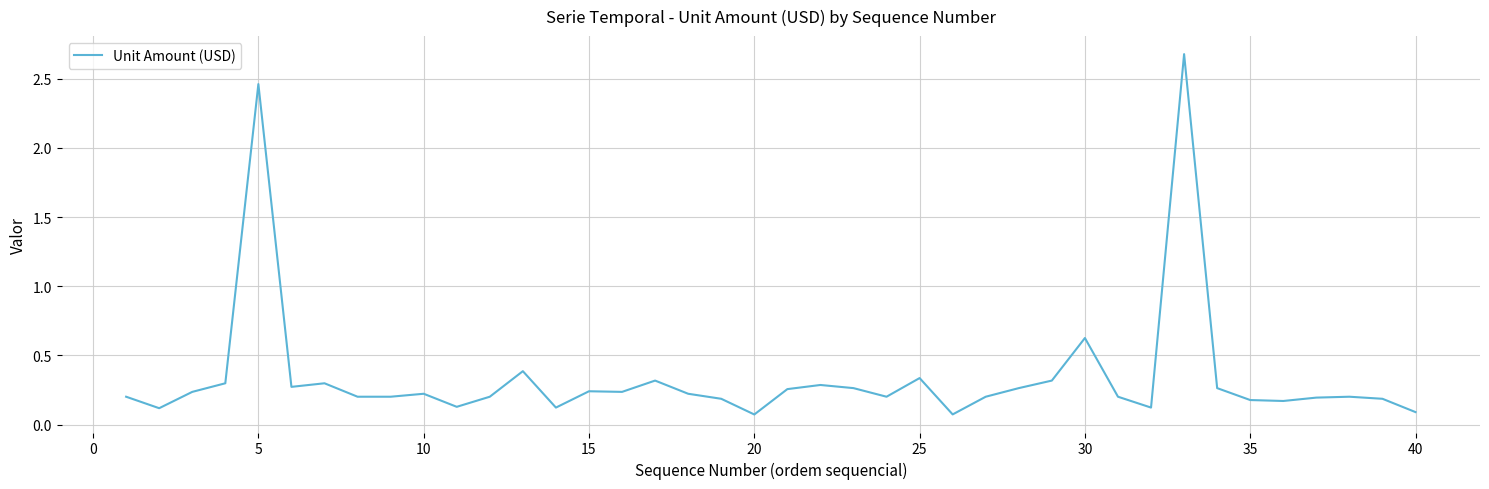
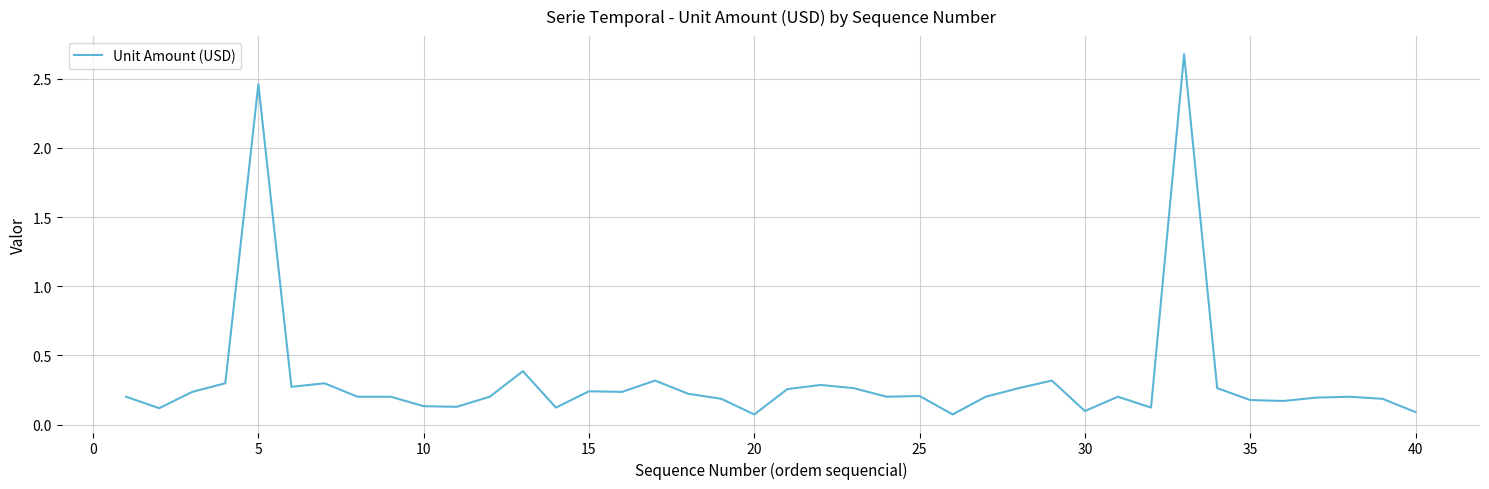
10: 0.22 -> 0.13
25: 0.34 -> 0.21
30: 0.63 -> 0.10
